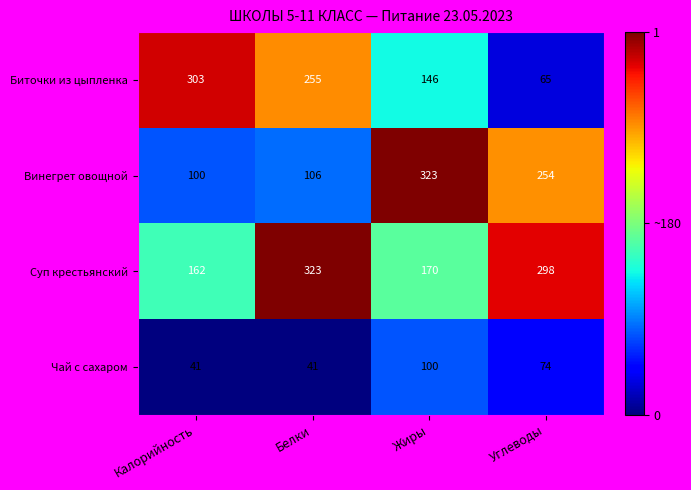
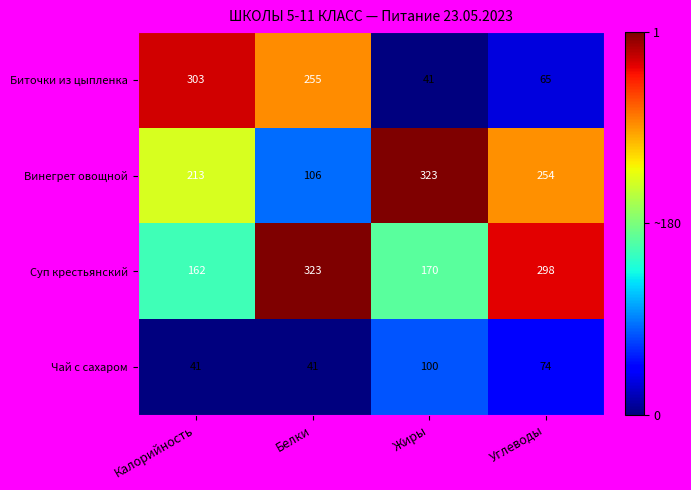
Биточки из цыпленка, Жиры: 146 -> 41
Винегрет овощной, Калорийность: 100 -> 213
